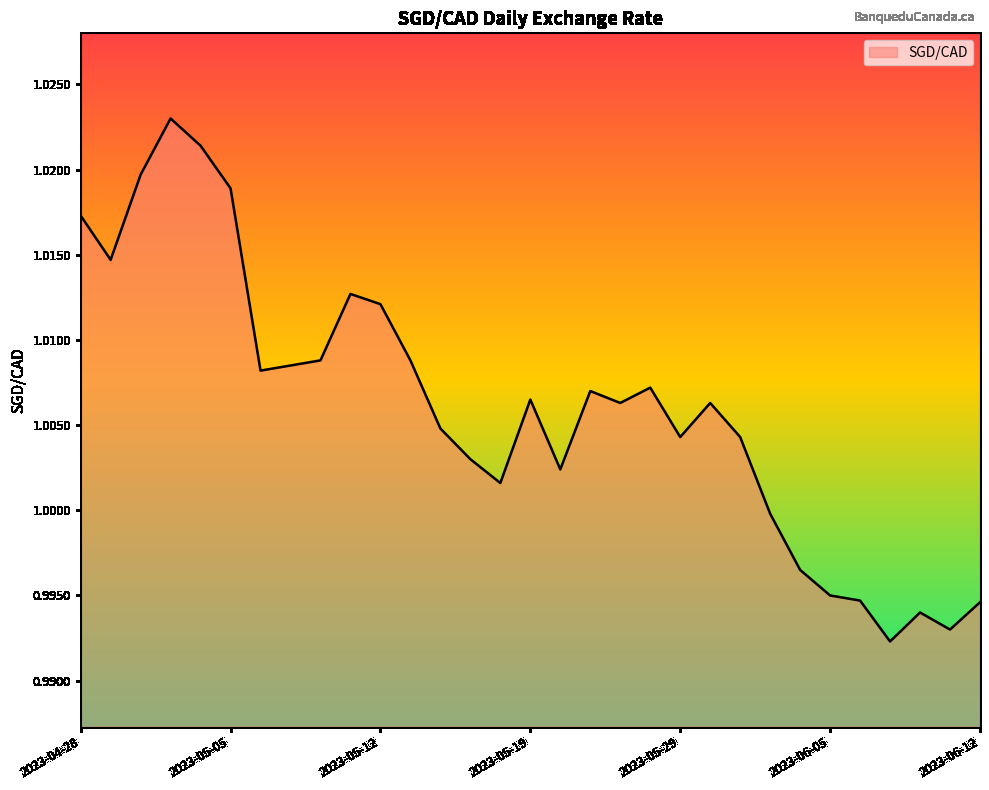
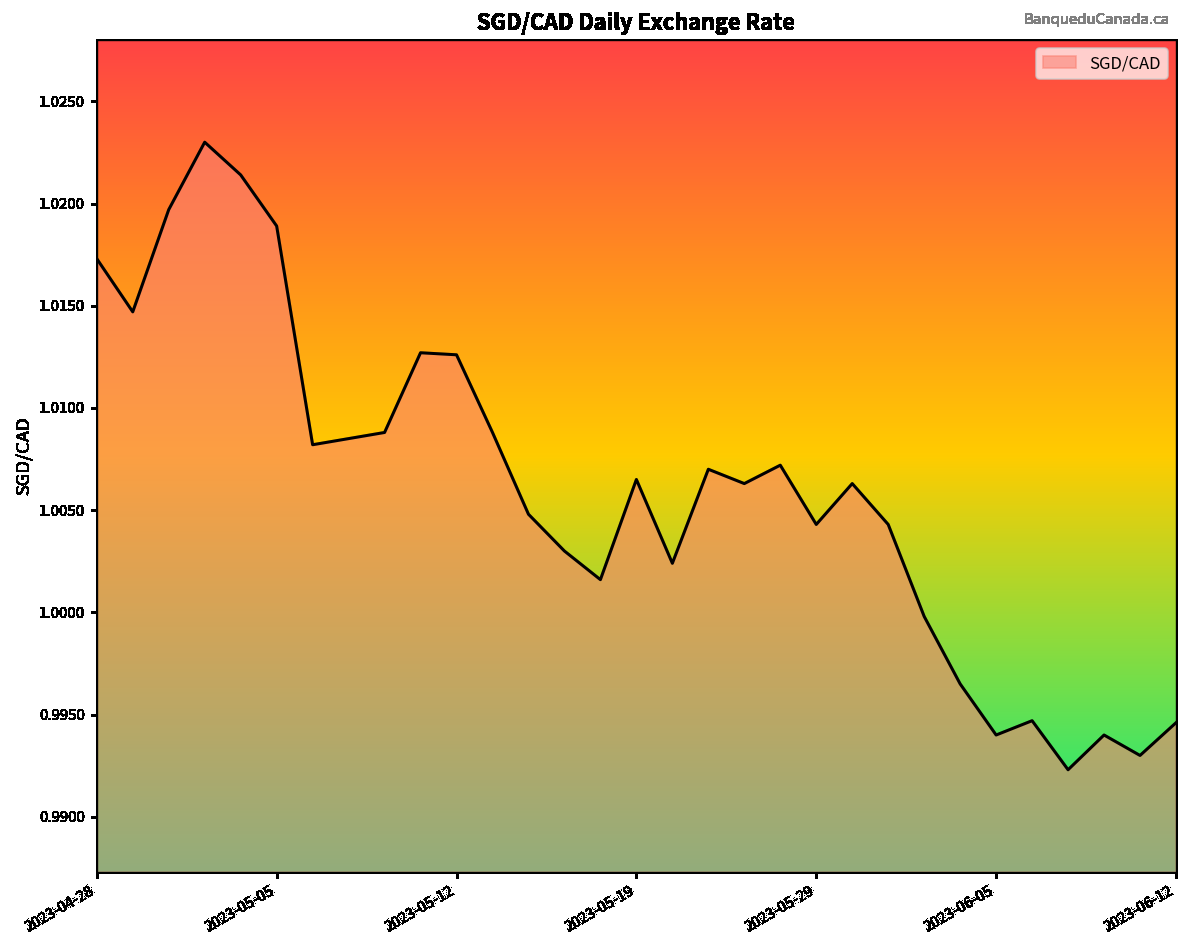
2023-05-12: 1.0121 -> 1.0126
2023-06-05: 0.995 -> 0.994
